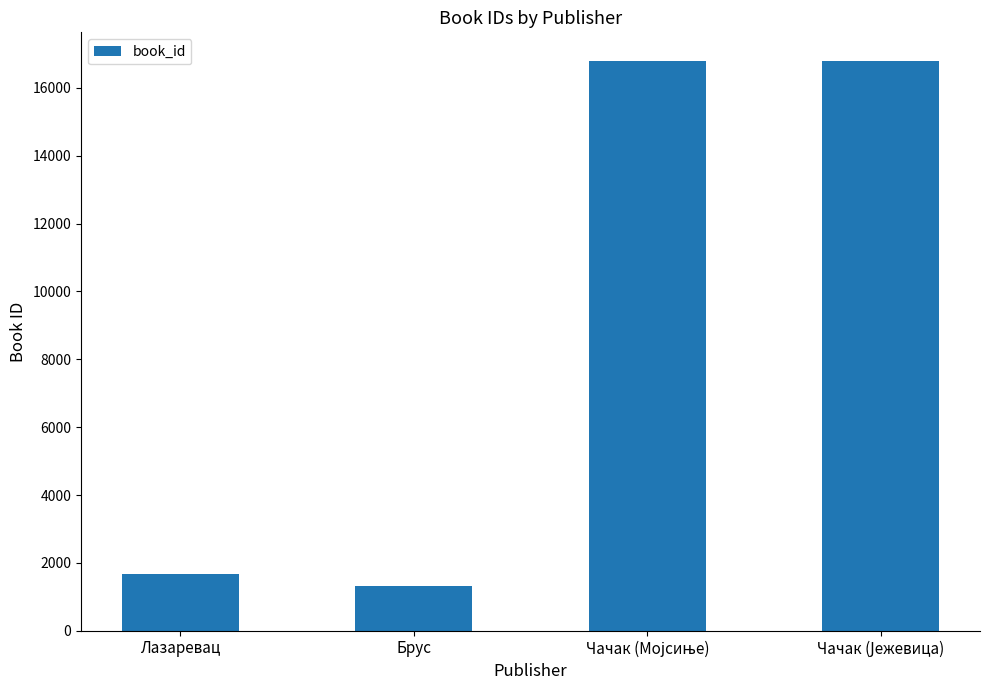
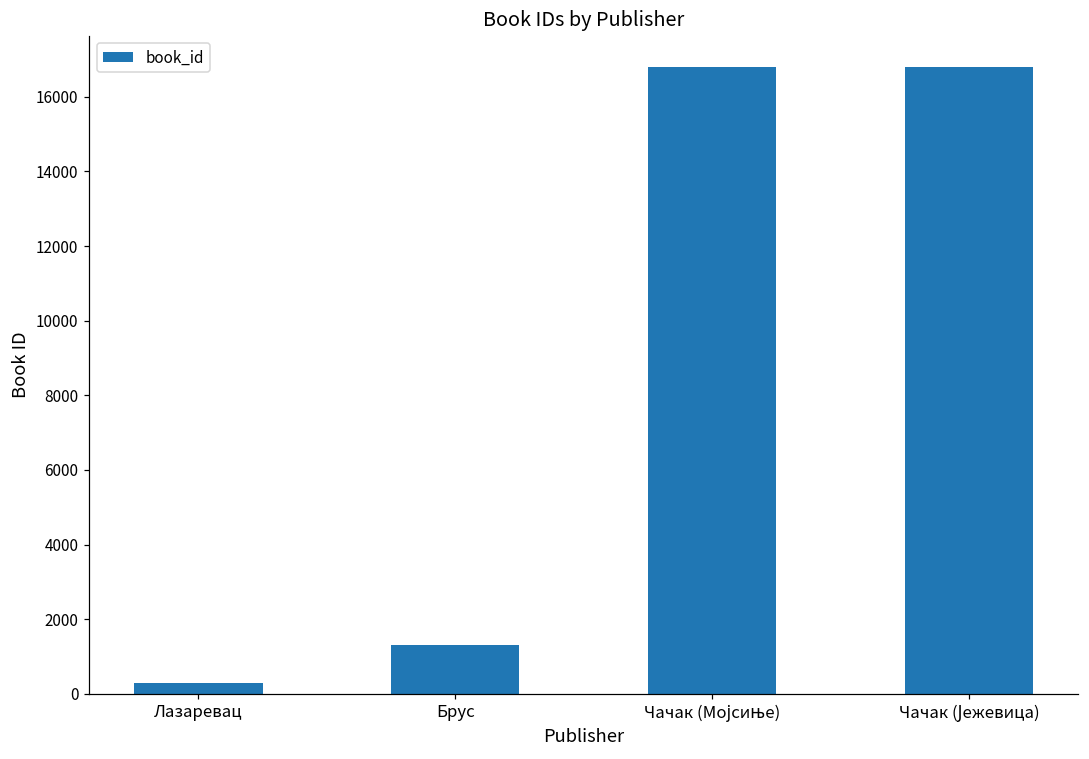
Лазаревац: 1700 -> 300
